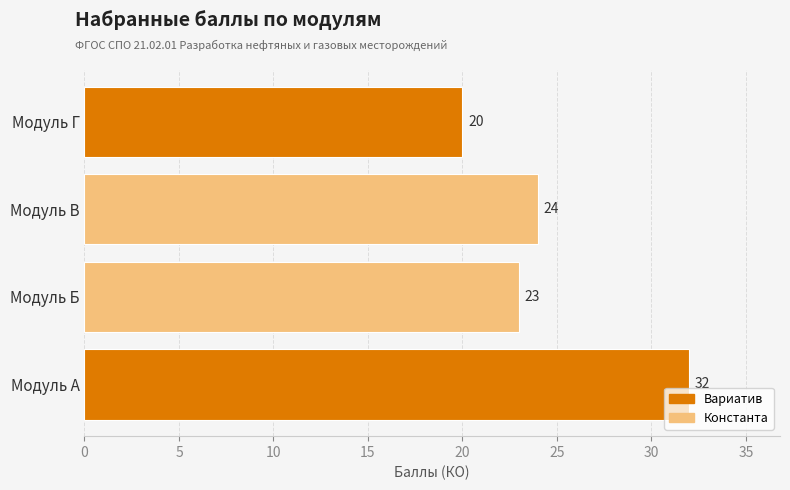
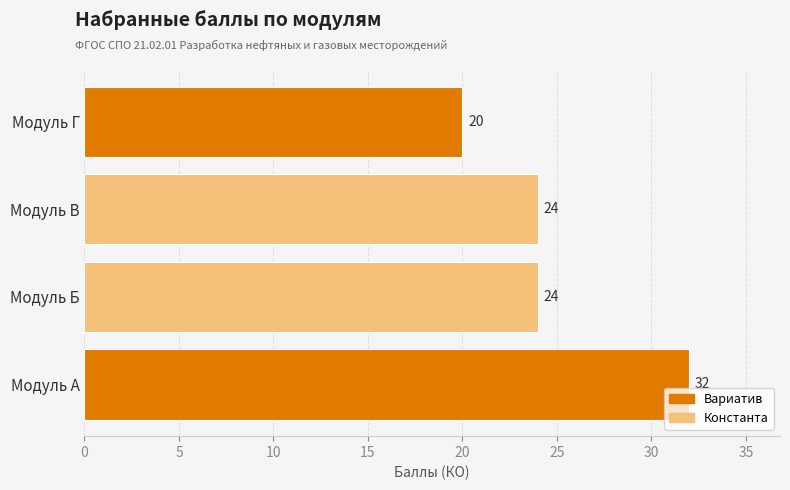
Модуль Б: 23 -> 24
